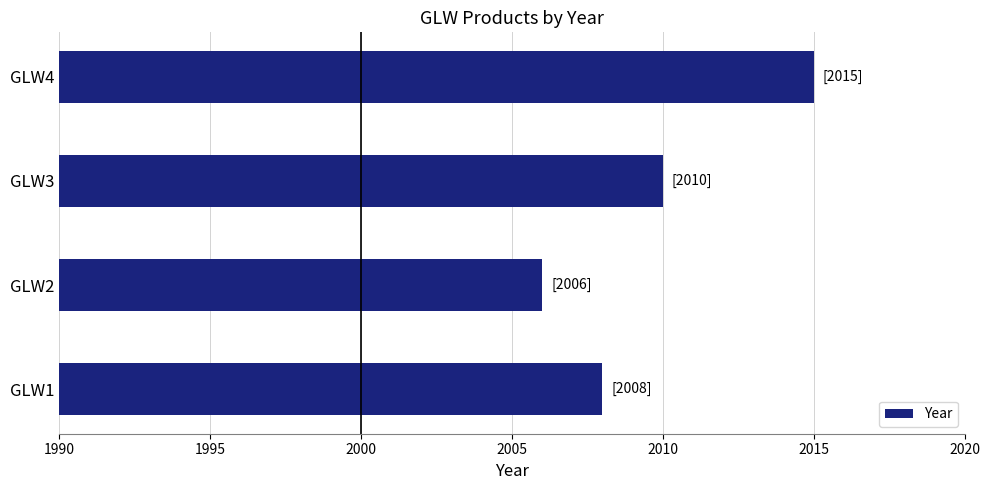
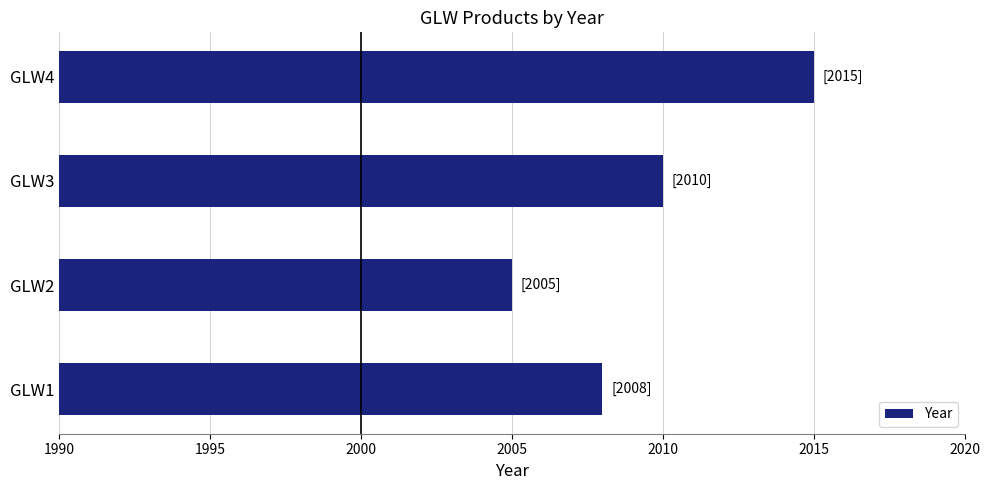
GLW2: 2006] -> 2005]
